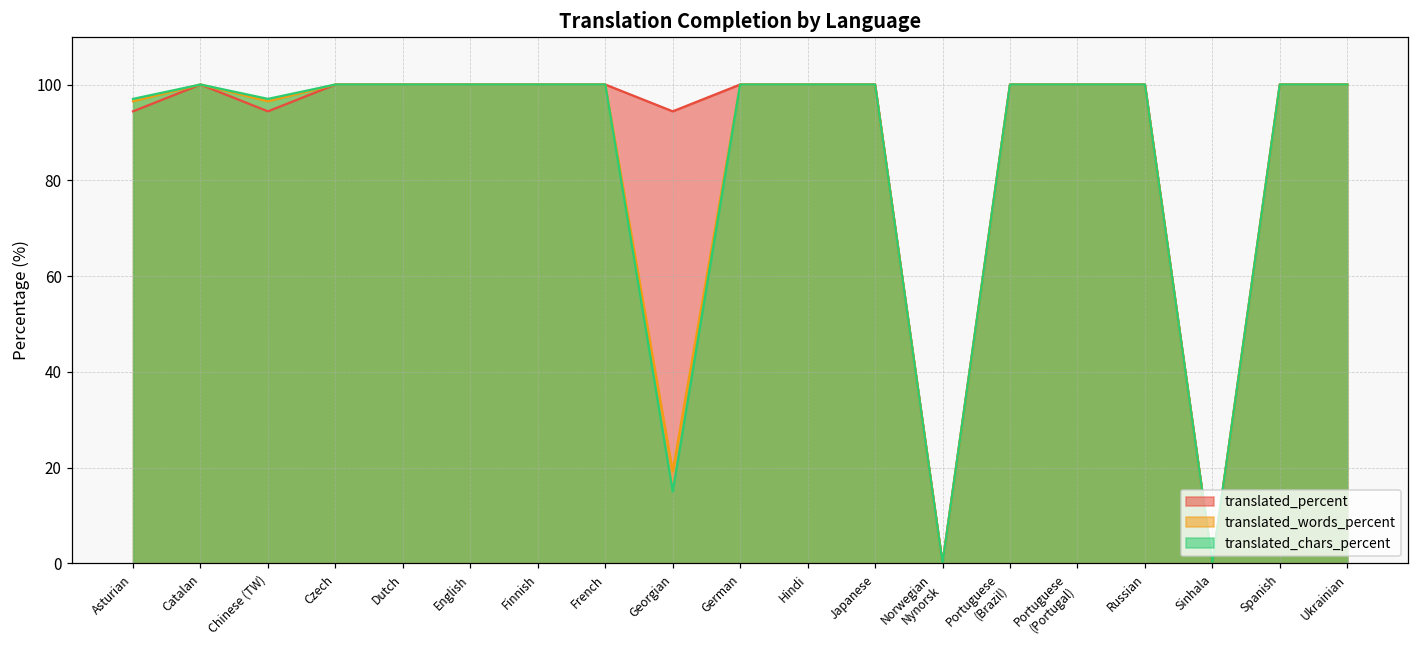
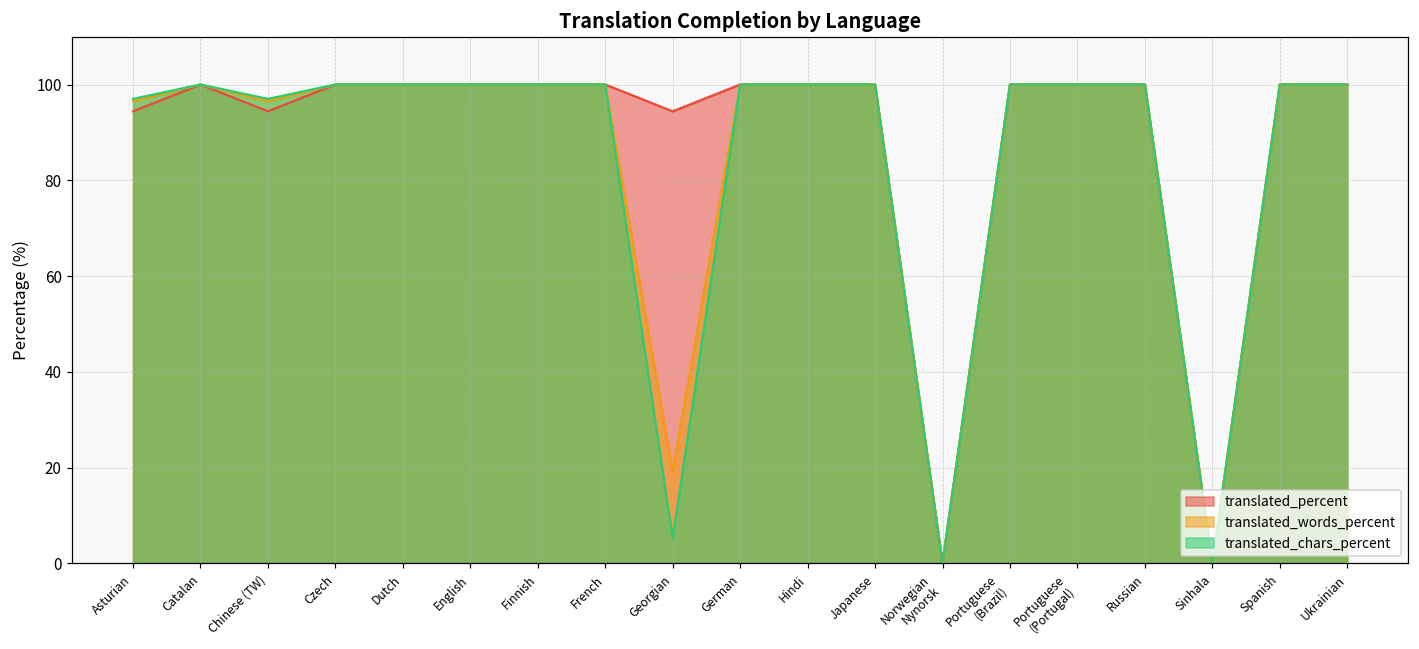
translated_chars_percent, Georgian: 15 -> 5
